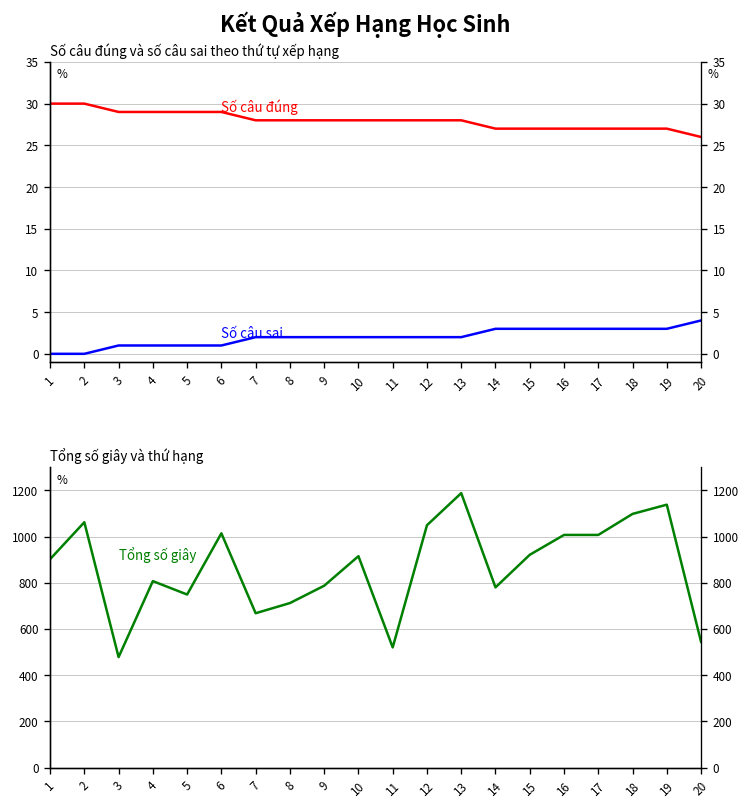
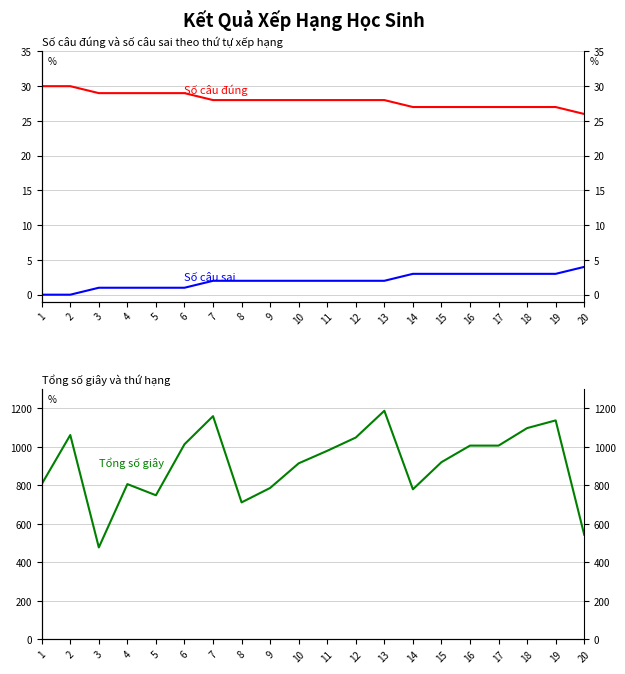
Tổng số giây và thứ hạng, 1: 900 -> 810
Tổng số giây và thứ hạng, 7: 670 -> 1160
Tổng số giây và thứ hạng, 11: 520 -> 980
